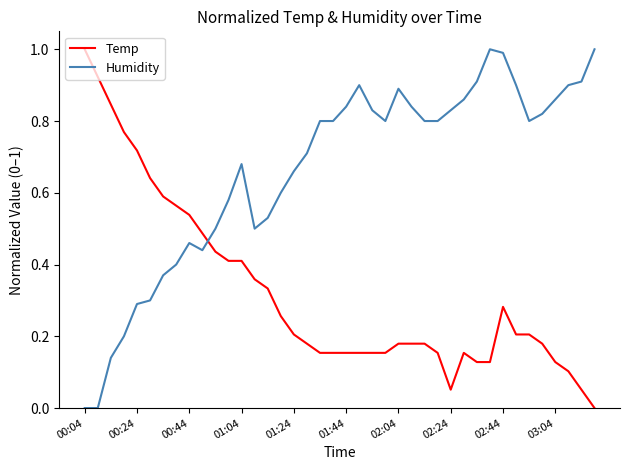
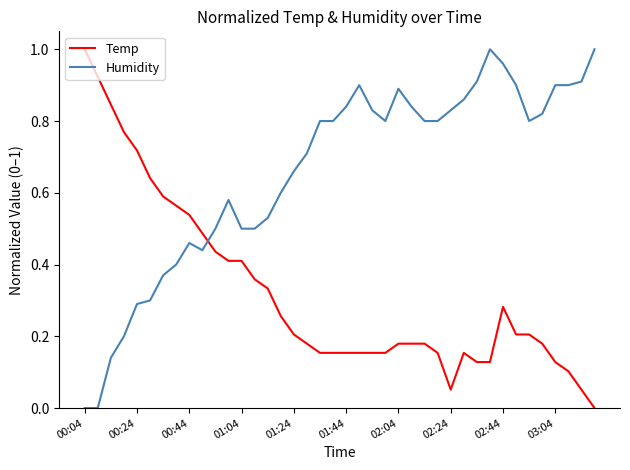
Humidity, 01:04: 0.68 -> 0.50
Humidity, 02:44: 0.99 -> 0.96
Humidity, 03:04: 0.86 -> 0.90
